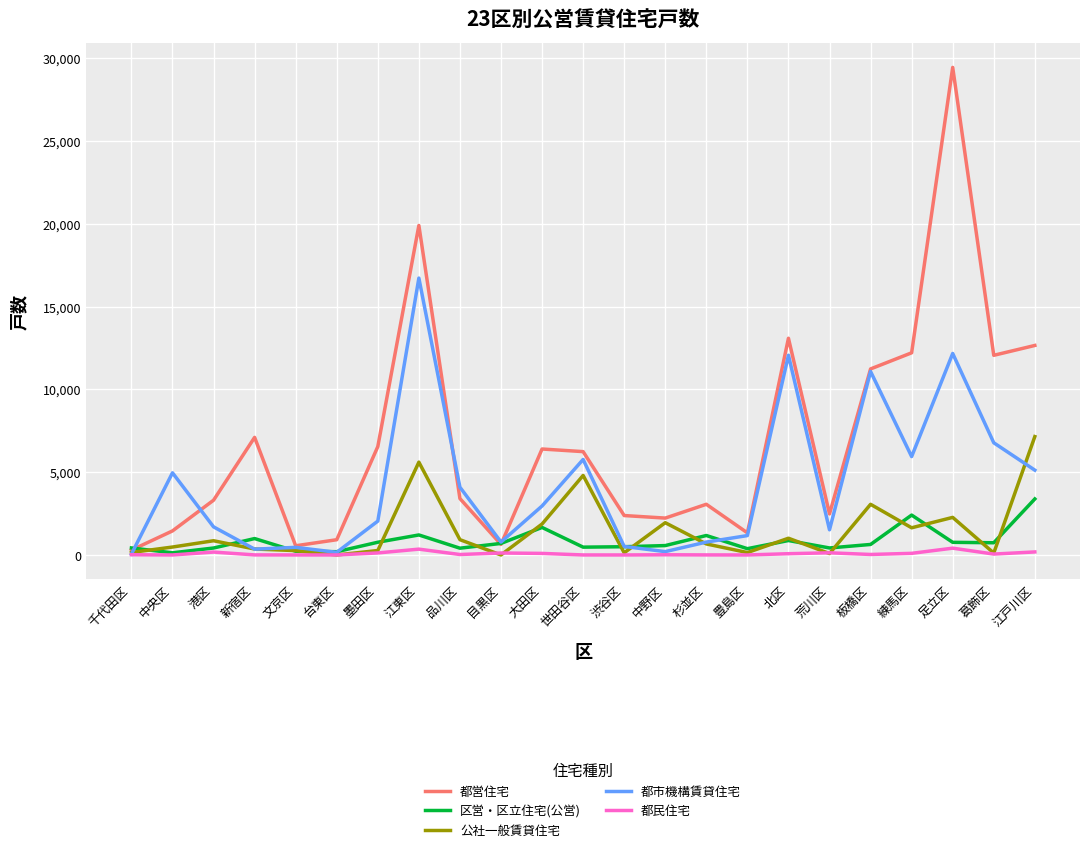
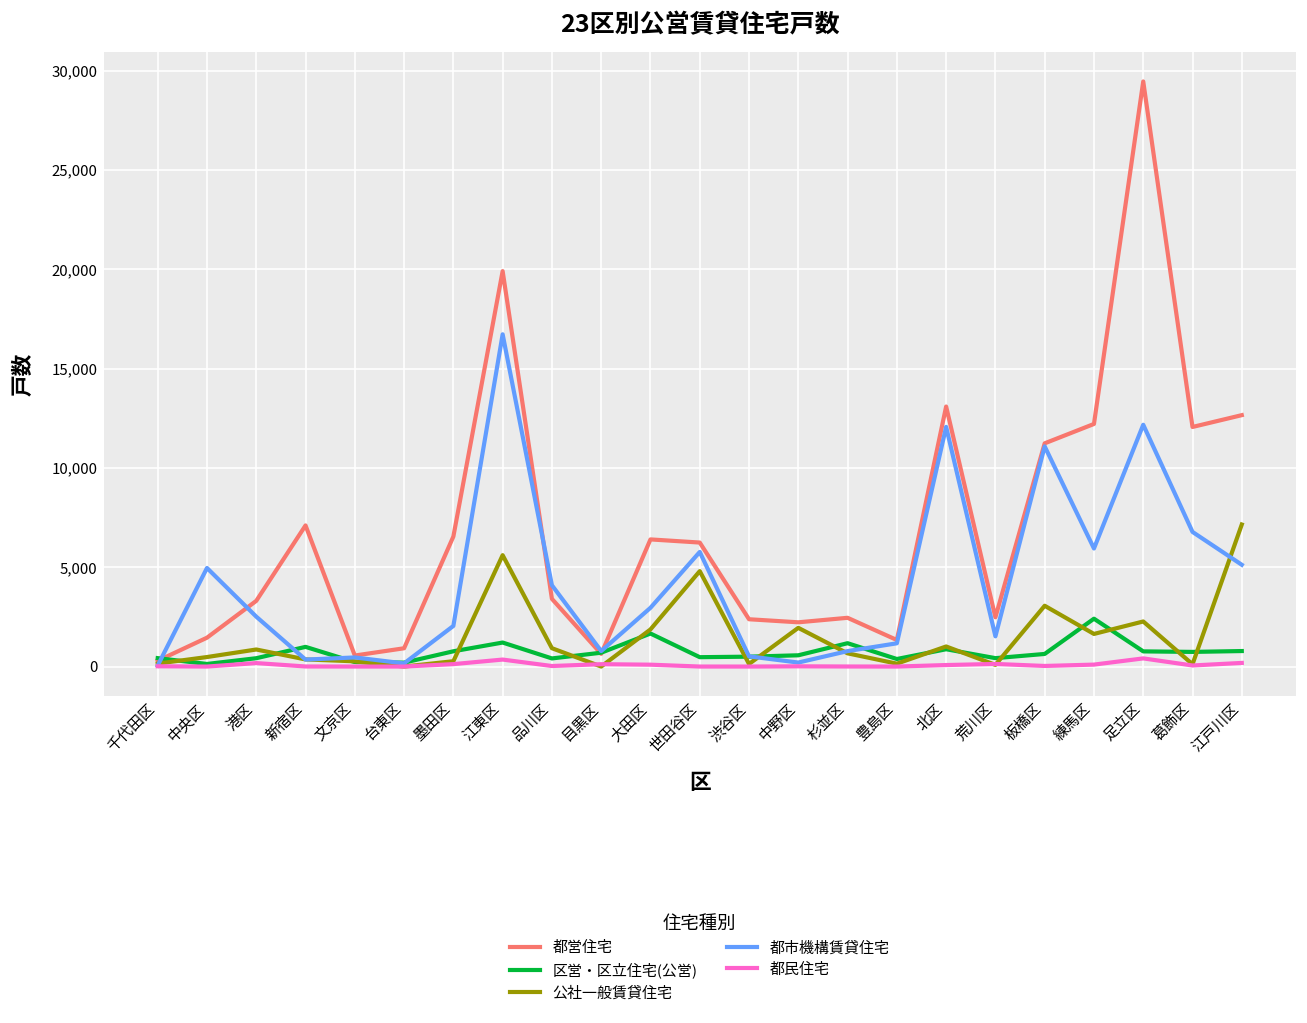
都市機構賃貸住宅, 港区: 1,700 -> 2,500
都営住宅, 杉並区: 3,100 -> 2,500
区営・区立住宅(公営), 江戸川区: 3,400 -> 800
